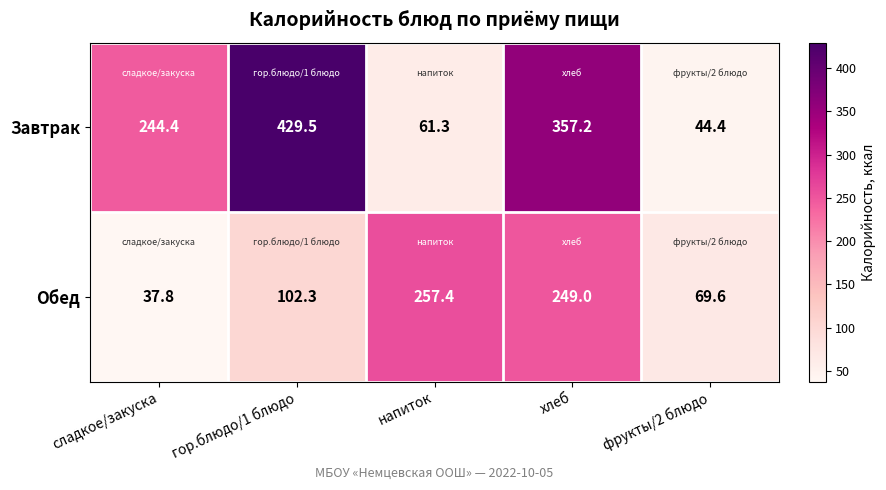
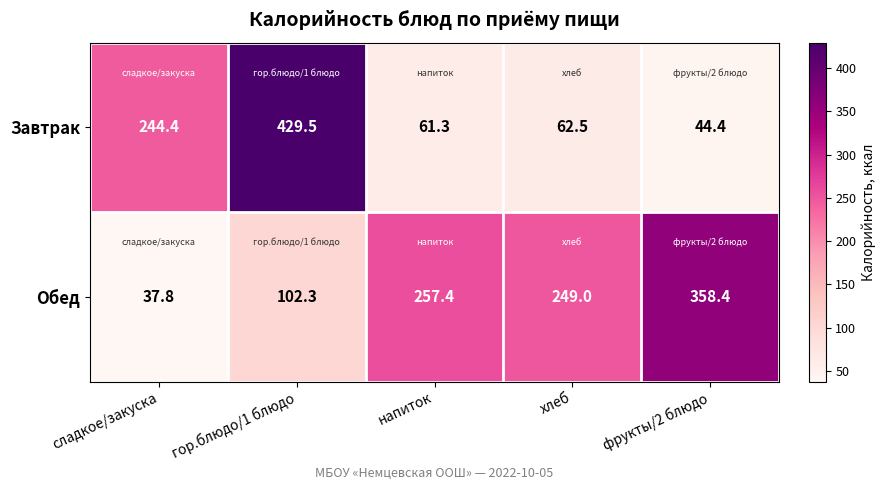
Завтрак, хлеб: 357.2 -> 62.5
Обед, фрукты/2 блюдо: 69.6 -> 358.4
